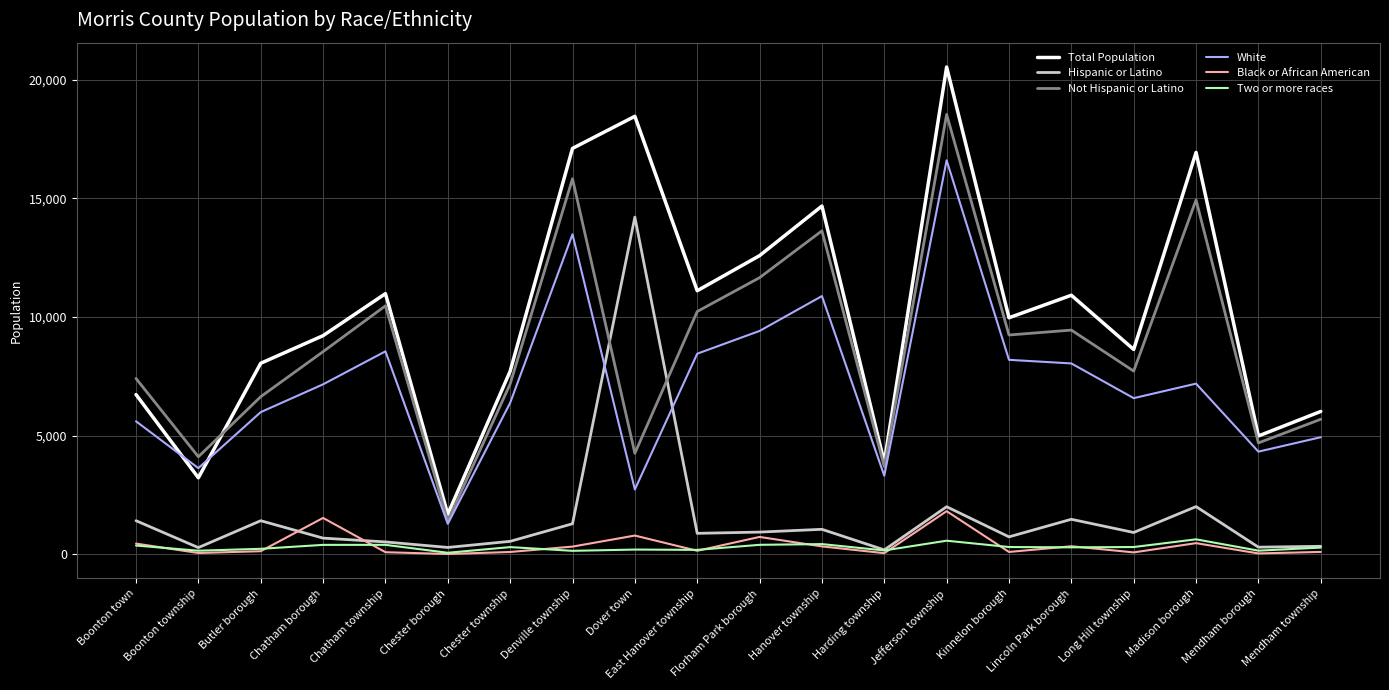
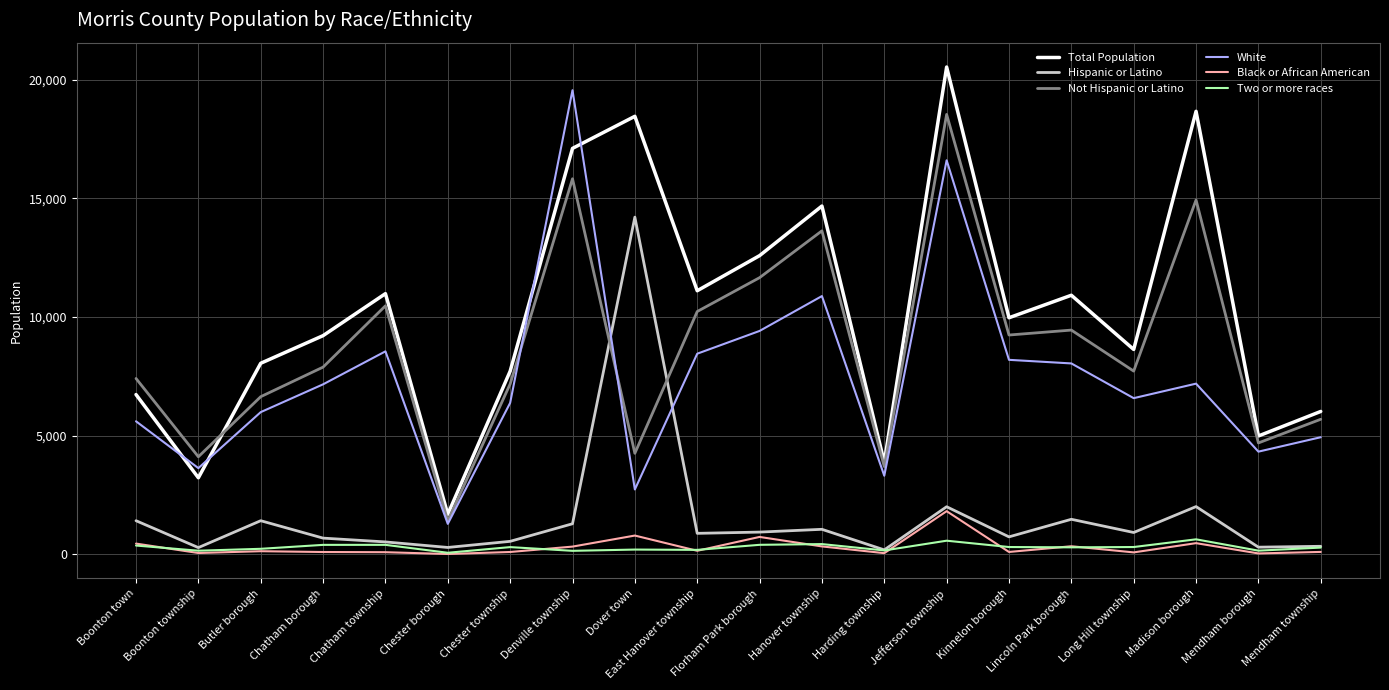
Not Hispanic or Latino, Chatham borough: 8,500 -> 7,900
Black or African American, Chatham borough: 1,500 -> 100
White, Denville township: 13,500 -> 19,600
Total Population, Madison borough: 16,900 -> 18,700
